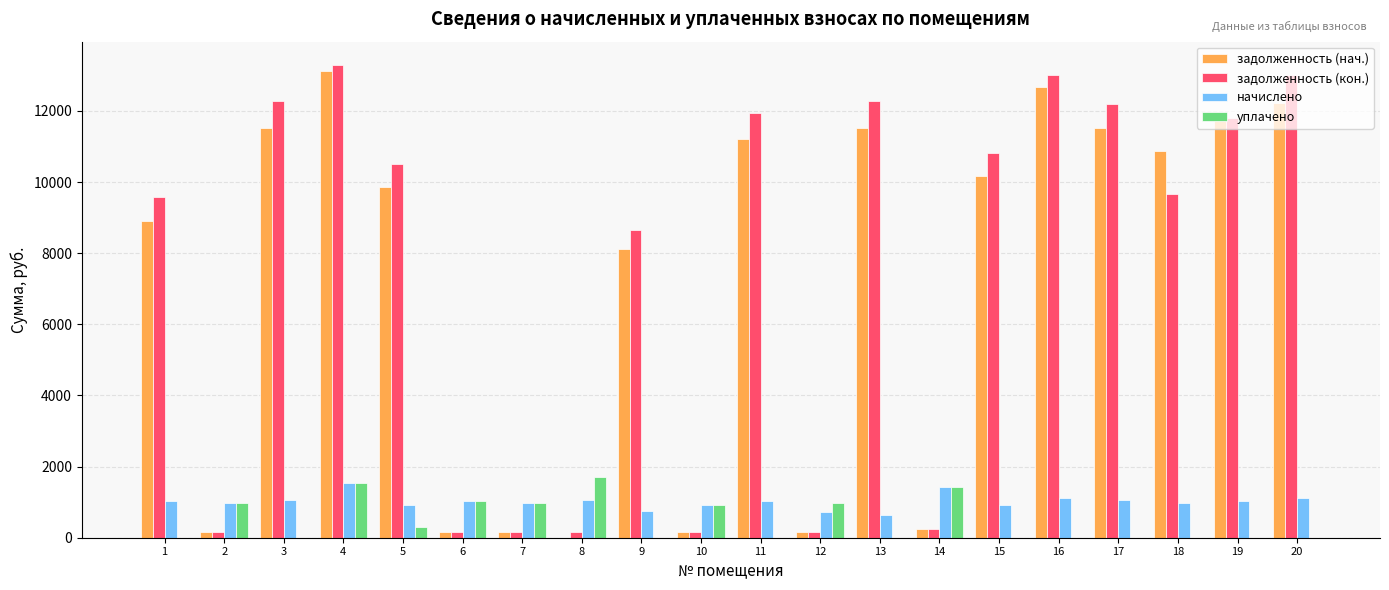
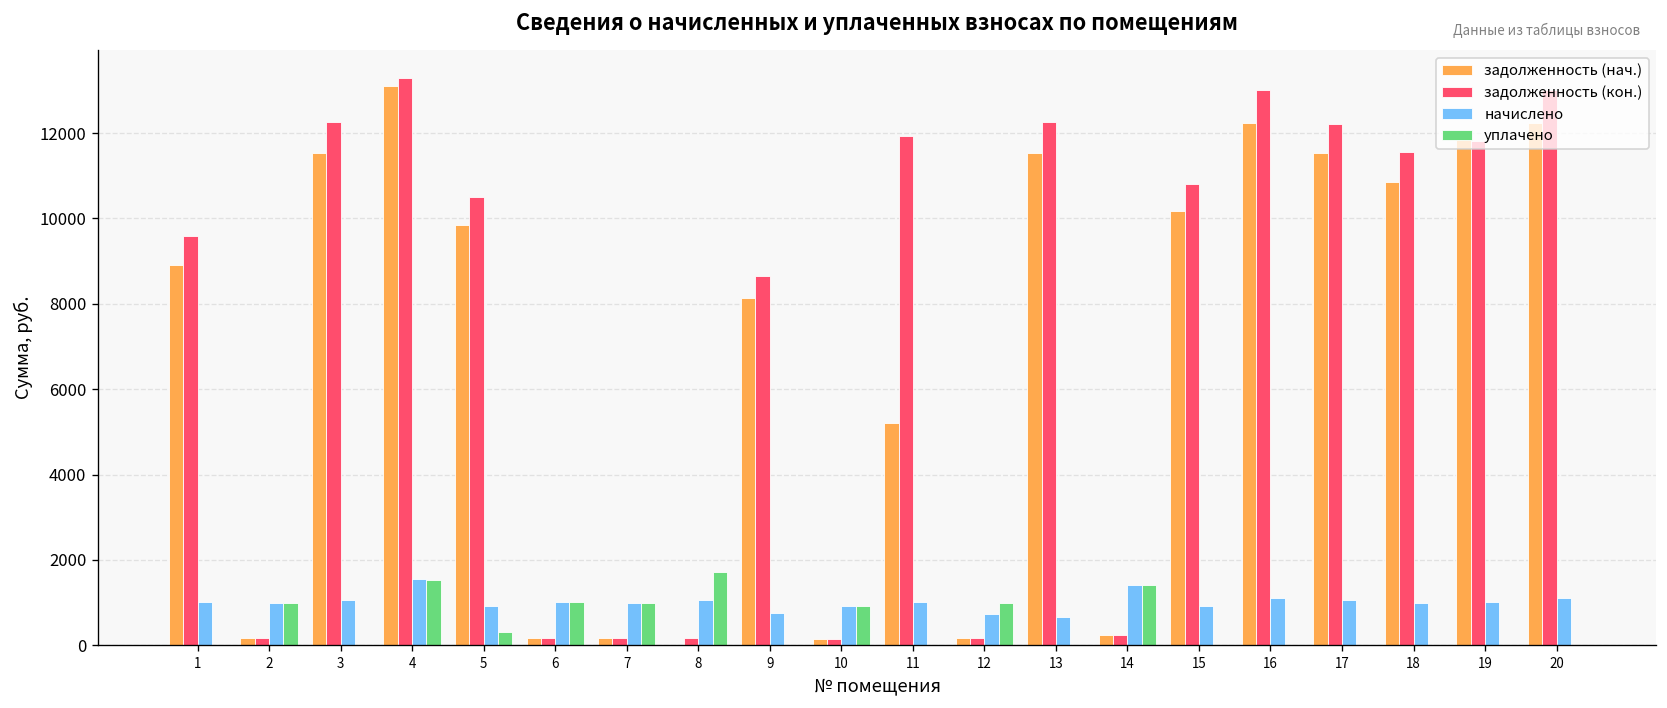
задолженность (нач.), 11: 11200 -> 5200
задолженность (нач.), 16: 12700 -> 12200
задолженность (кон.), 18: 9700 -> 11600
